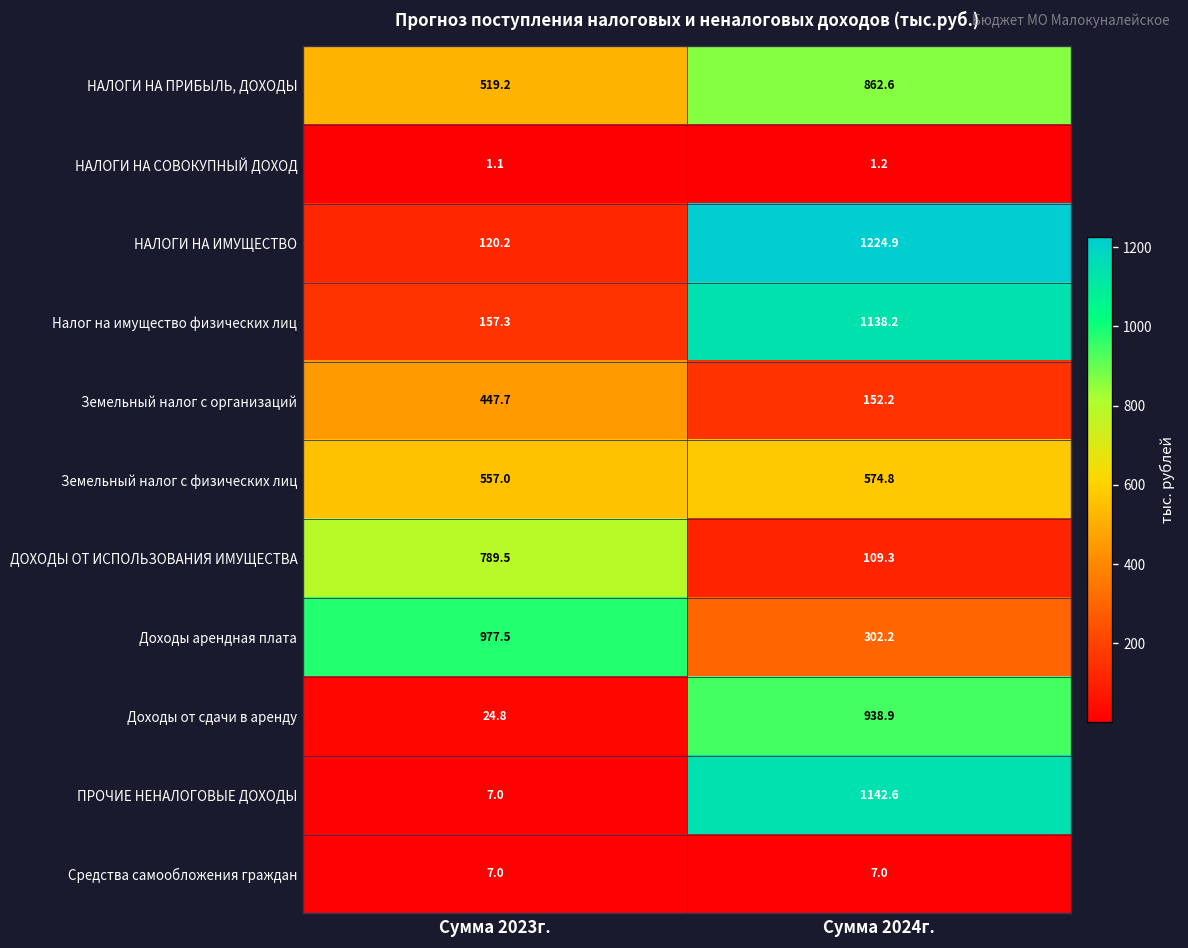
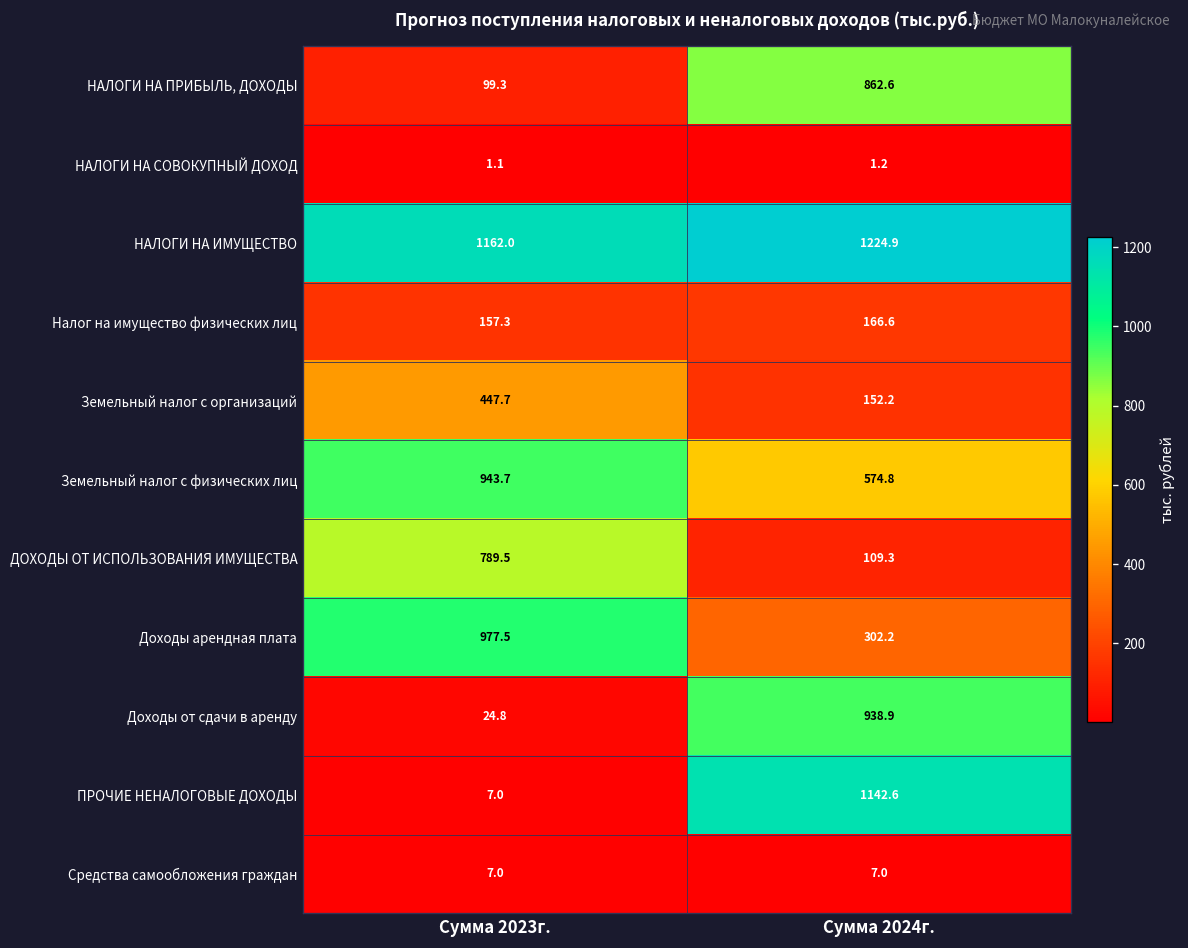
НАЛОГИ НА ПРИБЫЛЬ, ДОХОДЫ, Сумма 2023г.: 519.2 -> 99.3
НАЛОГИ НА ИМУЩЕСТВО, Сумма 2023г.: 120.2 -> 1162.0
Налог на имущество физических лиц, Сумма 2024г.: 1138.2 -> 166.6
Земельный налог с физических лиц, Сумма 2023г.: 557.0 -> 943.7
